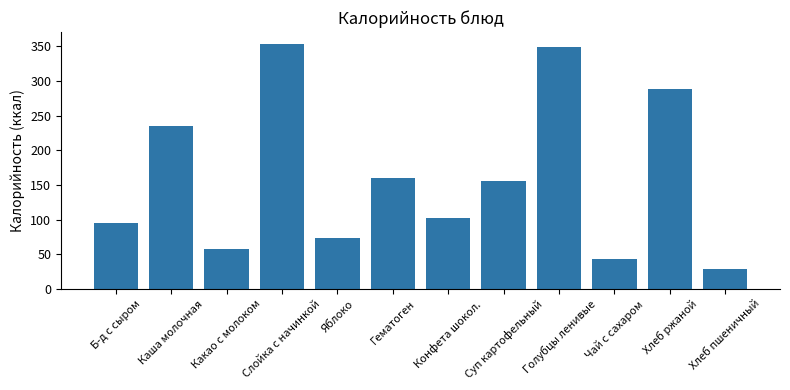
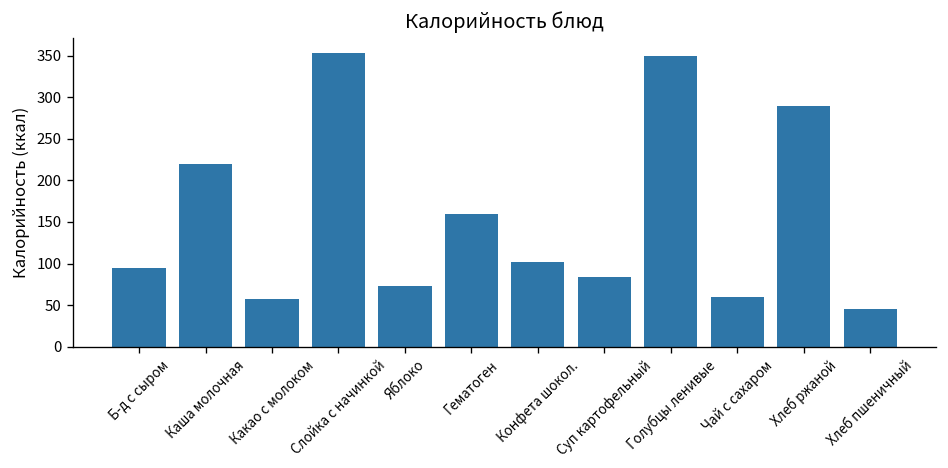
Каша молочная: 240 -> 220
Суп картофельный: 160 -> 80
Чай с сахаром: 40 -> 60
Хлеб пшеничный: 30 -> 50
